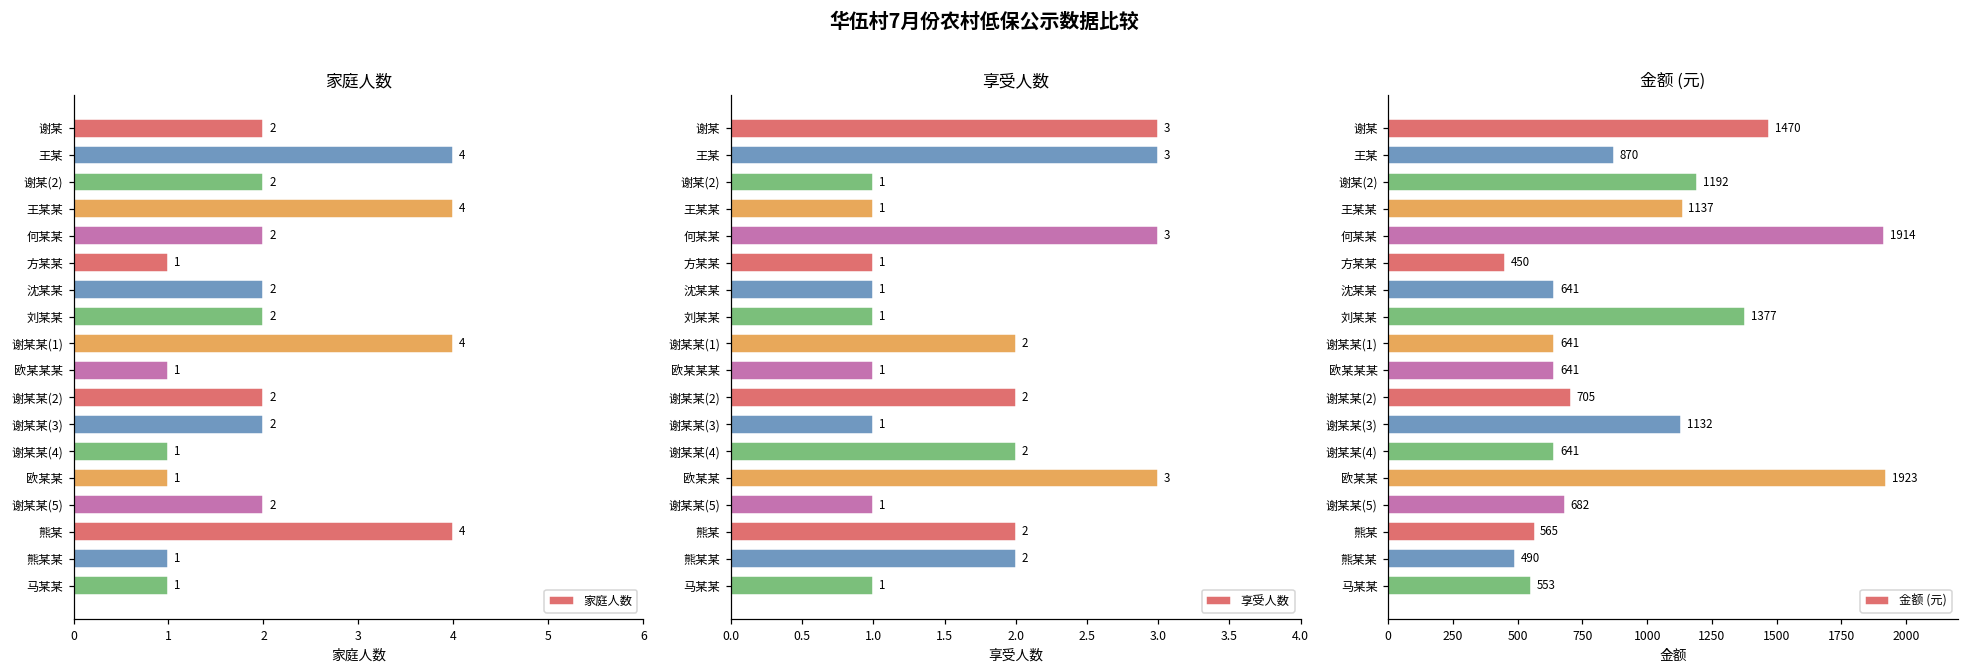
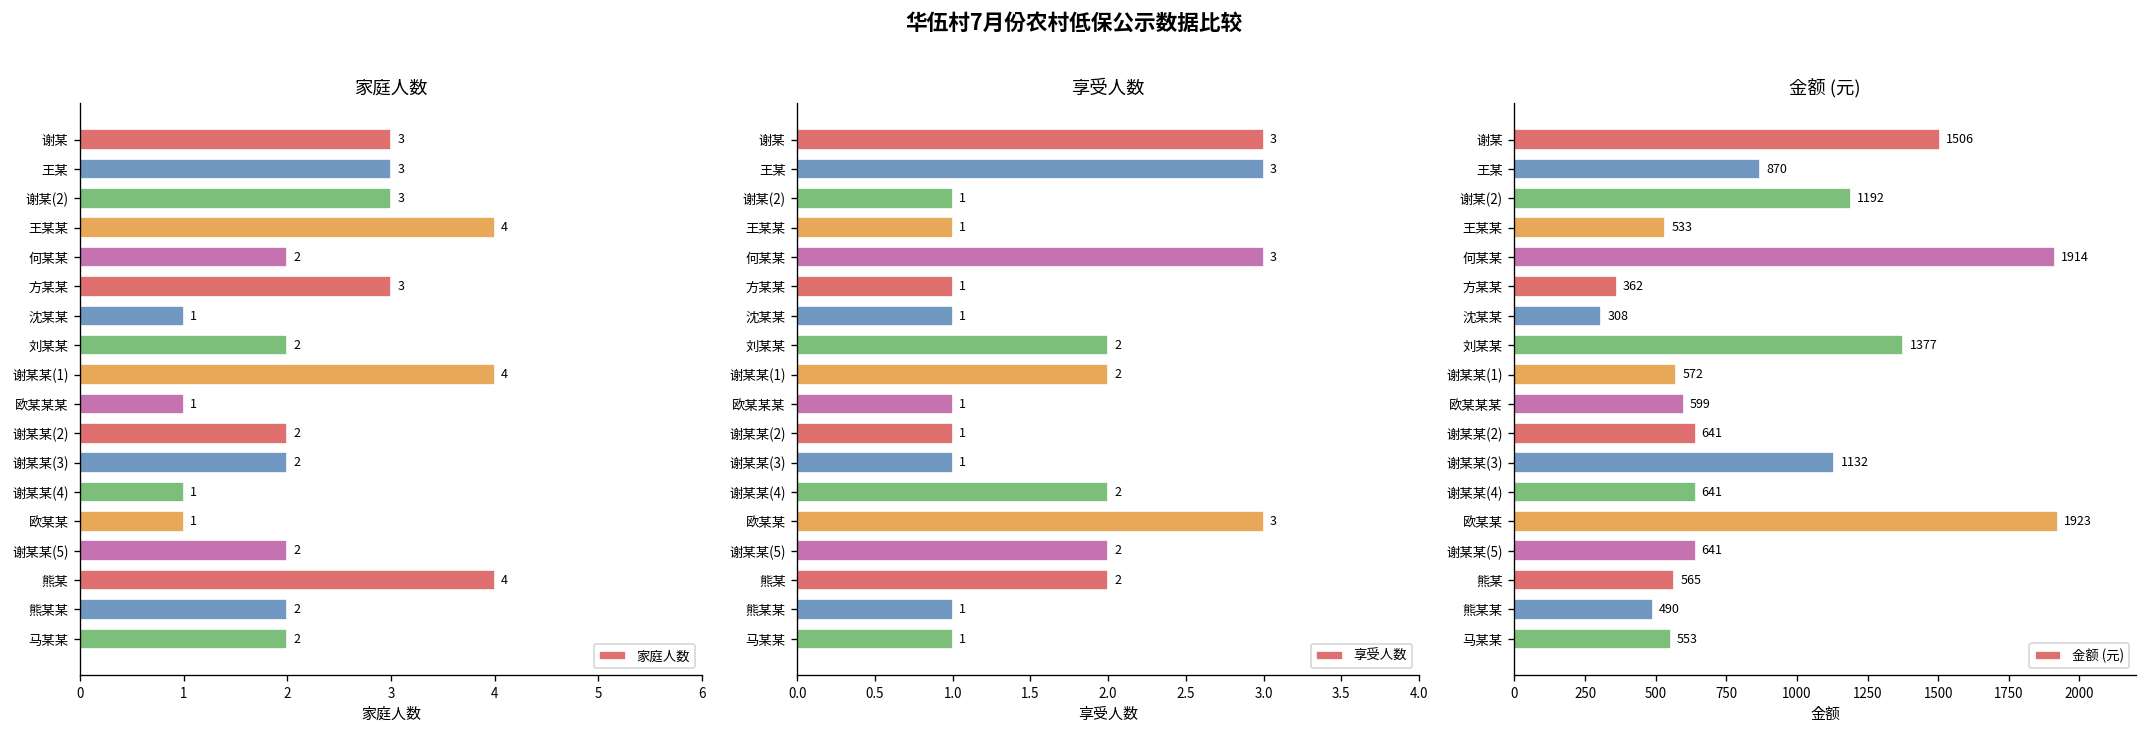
家庭人数, 谢某: 2 -> 3
家庭人数, 王某: 4 -> 3
家庭人数, 谢某(2): 2 -> 3
家庭人数, 方某某: 1 -> 3
家庭人数, 沈某某: 2 -> 1
家庭人数, 熊某某: 1 -> 2
家庭人数, 马某某: 1 -> 2
享受人数, 刘某某: 1 -> 2
享受人数, 谢某某(2): 2 -> 1
享受人数, 谢某某(5): 1 -> 2
享受人数, 熊某某: 2 -> 1
金额 (元), 谢某: 1470 -> 1506
金额 (元), 王某某: 1137 -> 533
金额 (元), 方某某: 450 -> 362
金额 (元), 沈某某: 641 -> 308
金额 (元), 谢某某(1): 641 -> 572
金额 (元), 欧某某某: 641 -> 599
金额 (元), 谢某某(2): 705 -> 641
金额 (元), 谢某某(5): 682 -> 641
